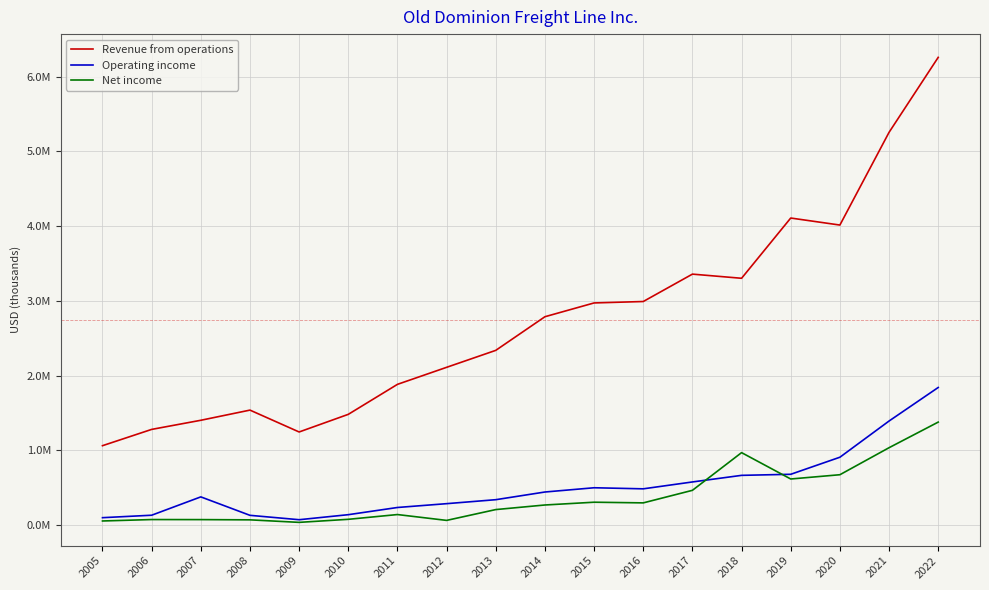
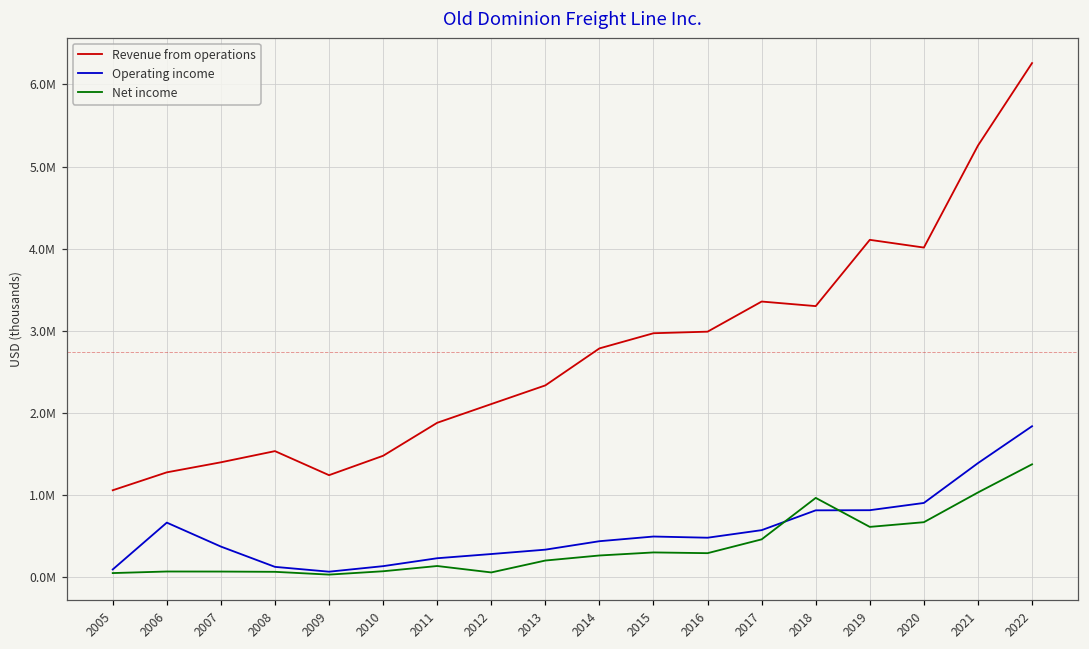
Operating income, 2006: 100000 -> 700000
Operating income, 2018: 700000 -> 800000
Operating income, 2019: 700000 -> 800000
